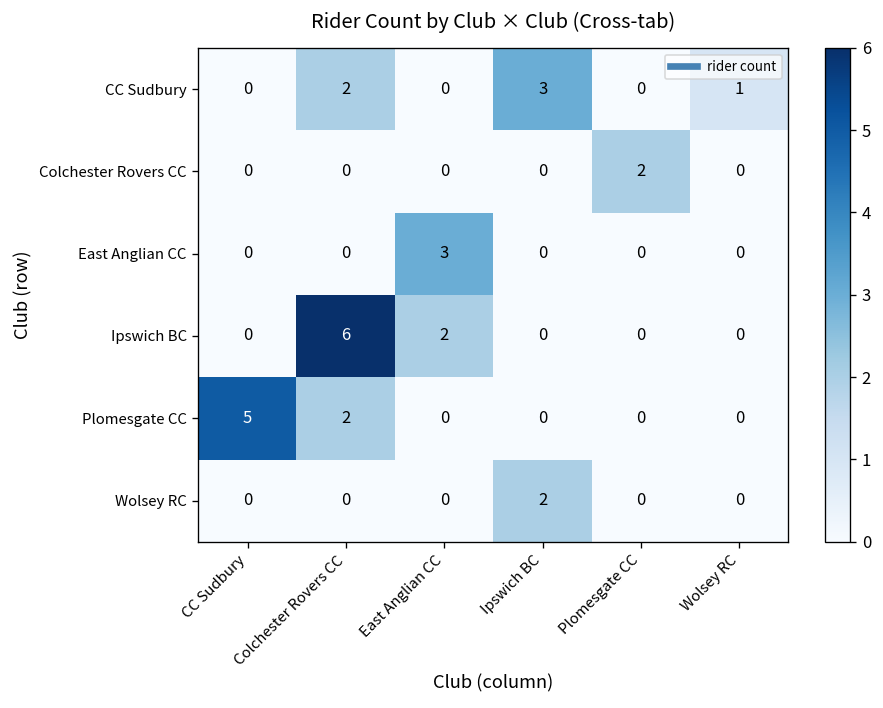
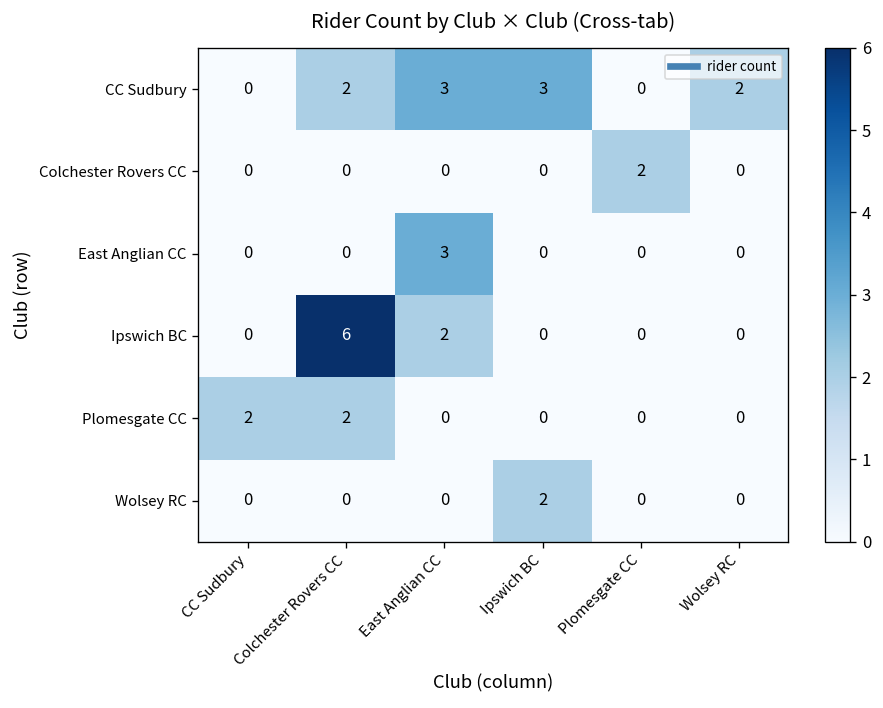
CC Sudbury, East Anglian CC: 0 -> 3
CC Sudbury, Wolsey RC: 1 -> 2
Plomesgate CC, CC Sudbury: 5 -> 2
